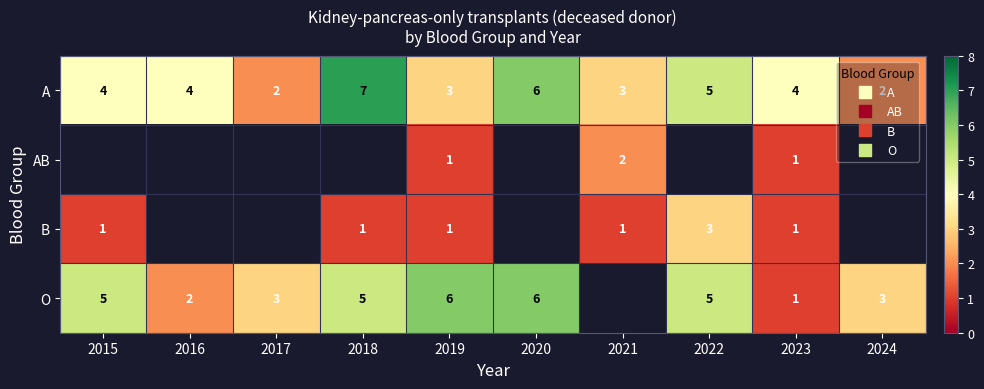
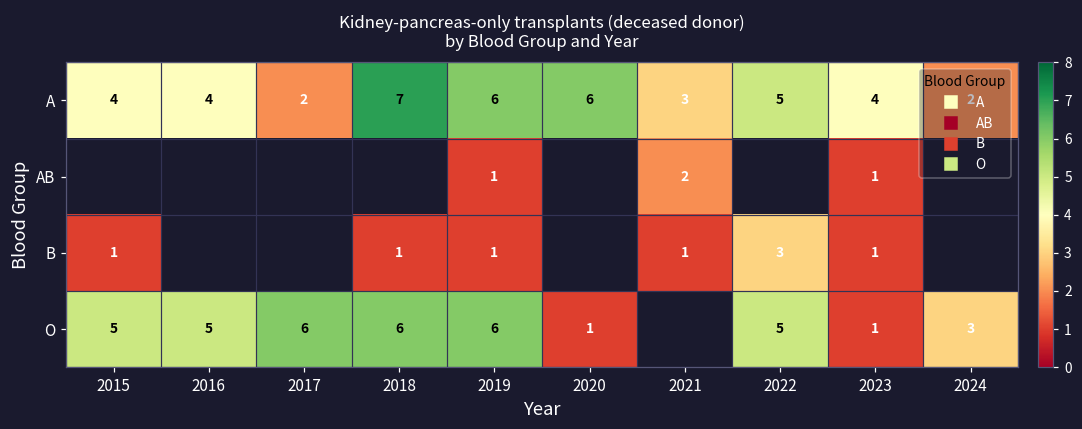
A, 2019: 3 -> 6
O, 2016: 2 -> 5
O, 2017: 3 -> 6
O, 2018: 5 -> 6
O, 2020: 6 -> 1
